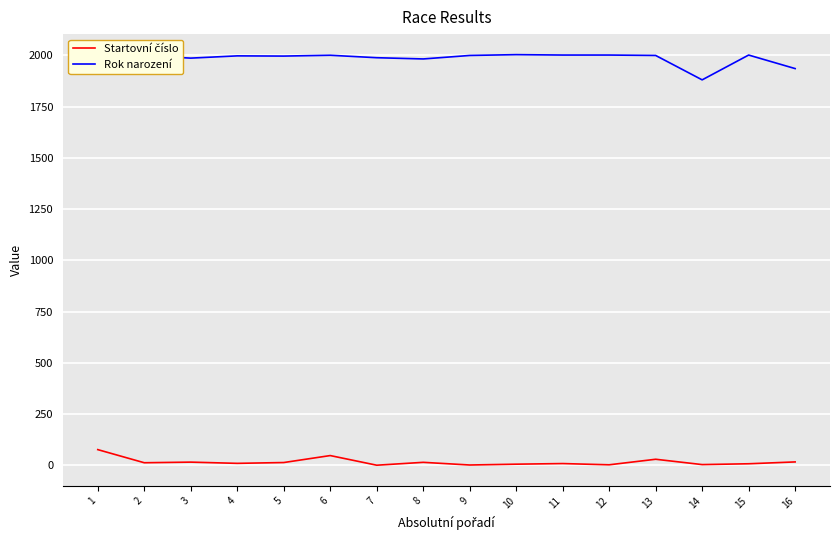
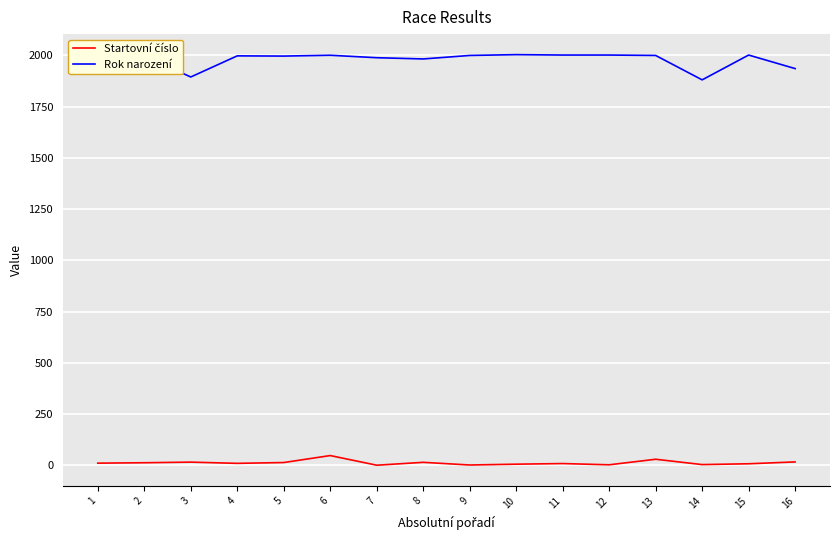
Startovní číslo, 1: 80 -> 10
Rok narození, 3: 1990 -> 1890
